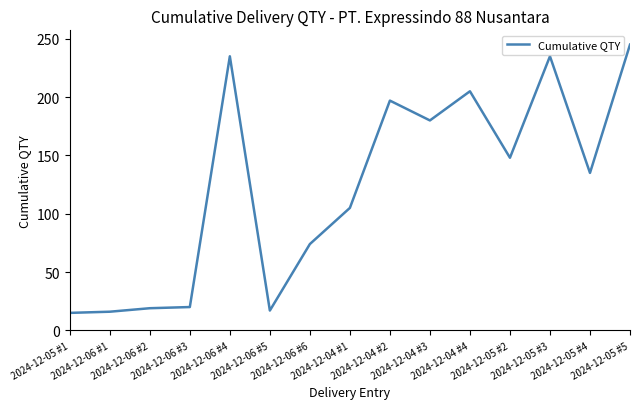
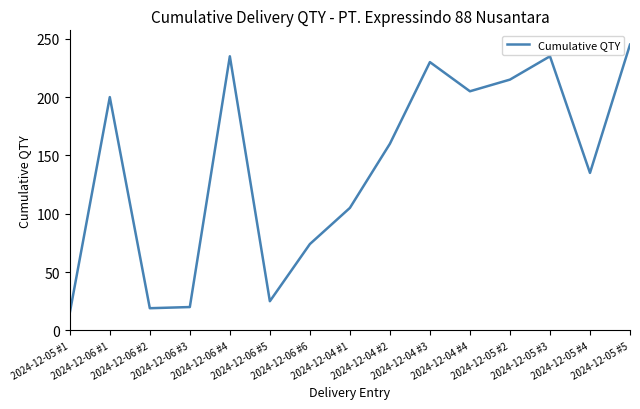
2024-12-06 #1: 16 -> 200
2024-12-06 #5: 17 -> 25
2024-12-04 #2: 197 -> 160
2024-12-04 #3: 180 -> 230
2024-12-05 #2: 148 -> 215
